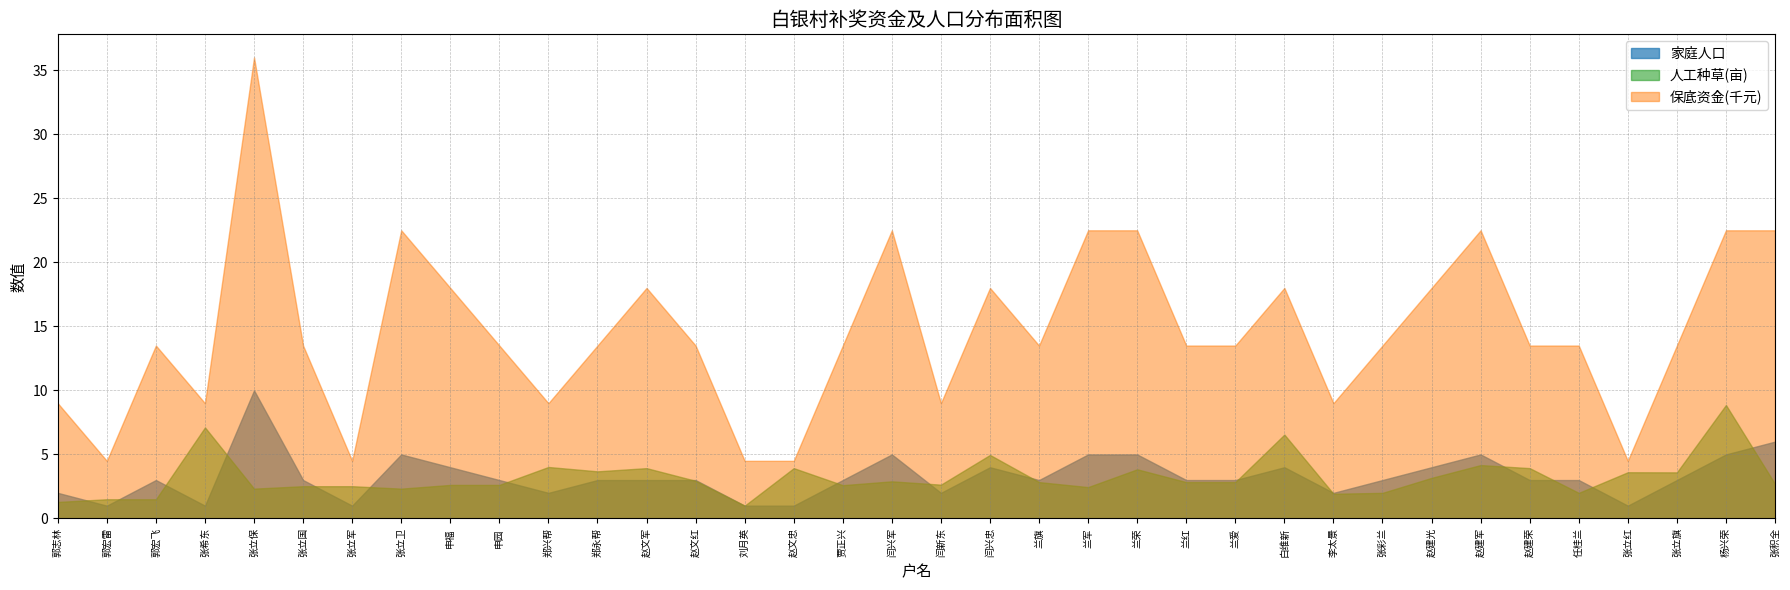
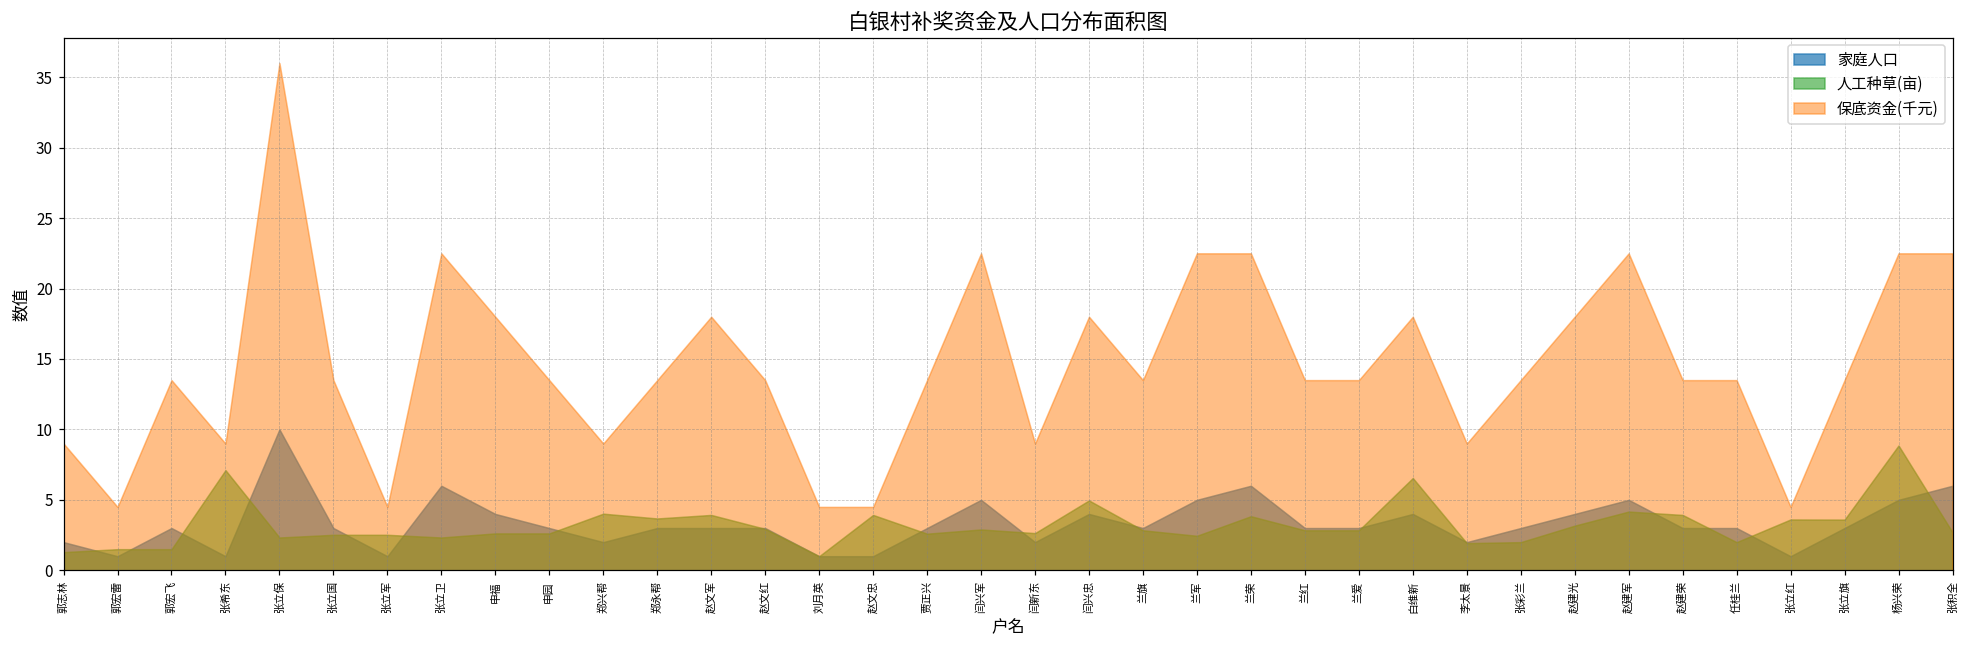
家庭人口, 张立卫: 5 -> 6
家庭人口, 兰荣: 5 -> 6
